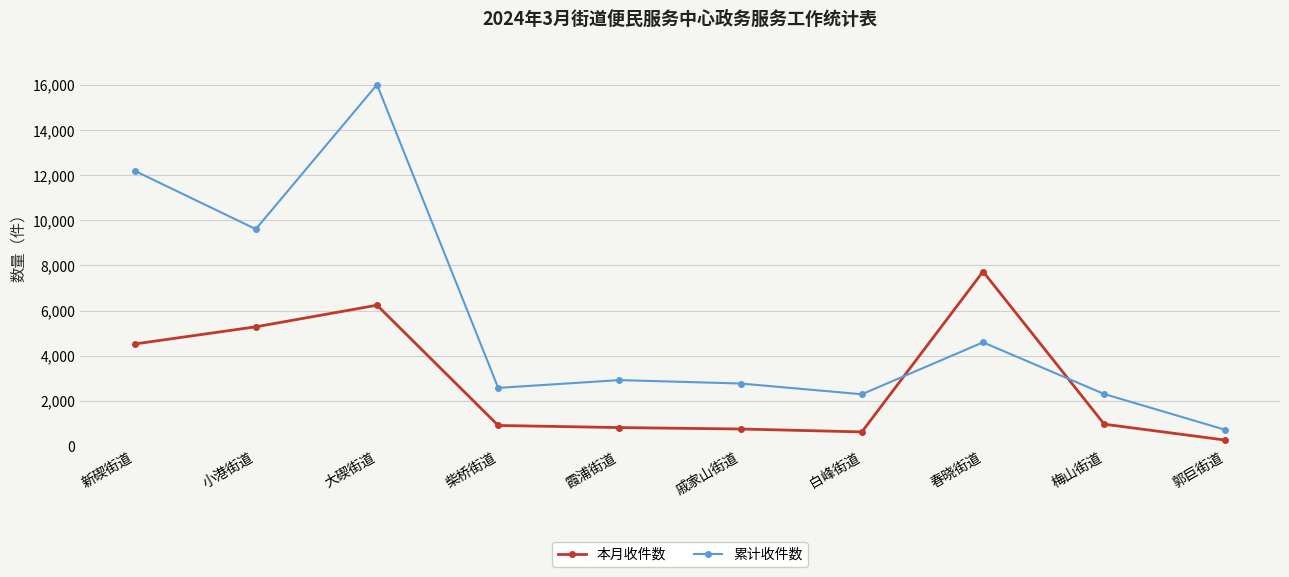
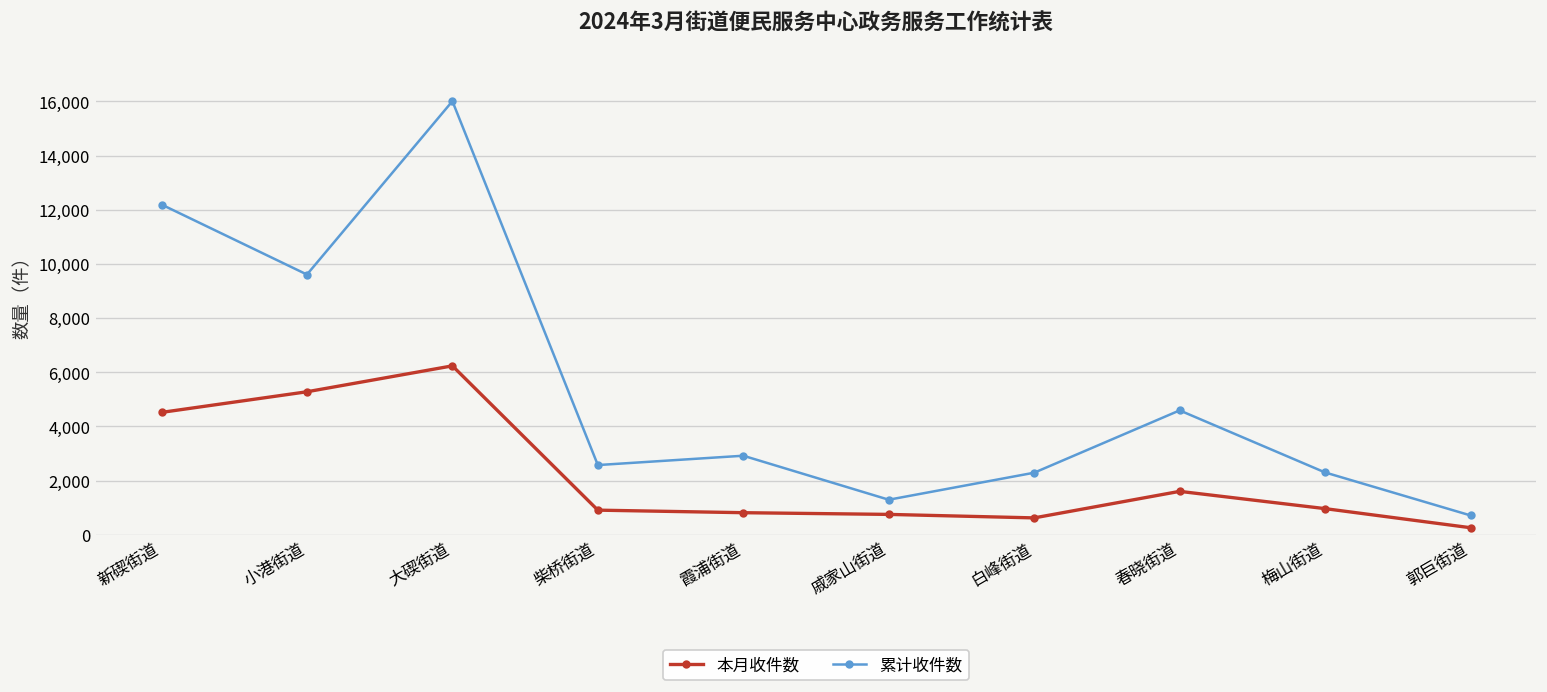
累计收件数, 戚家山街道: 2,800 -> 1,300
本月收件数, 春晓街道: 7,700 -> 1,600
